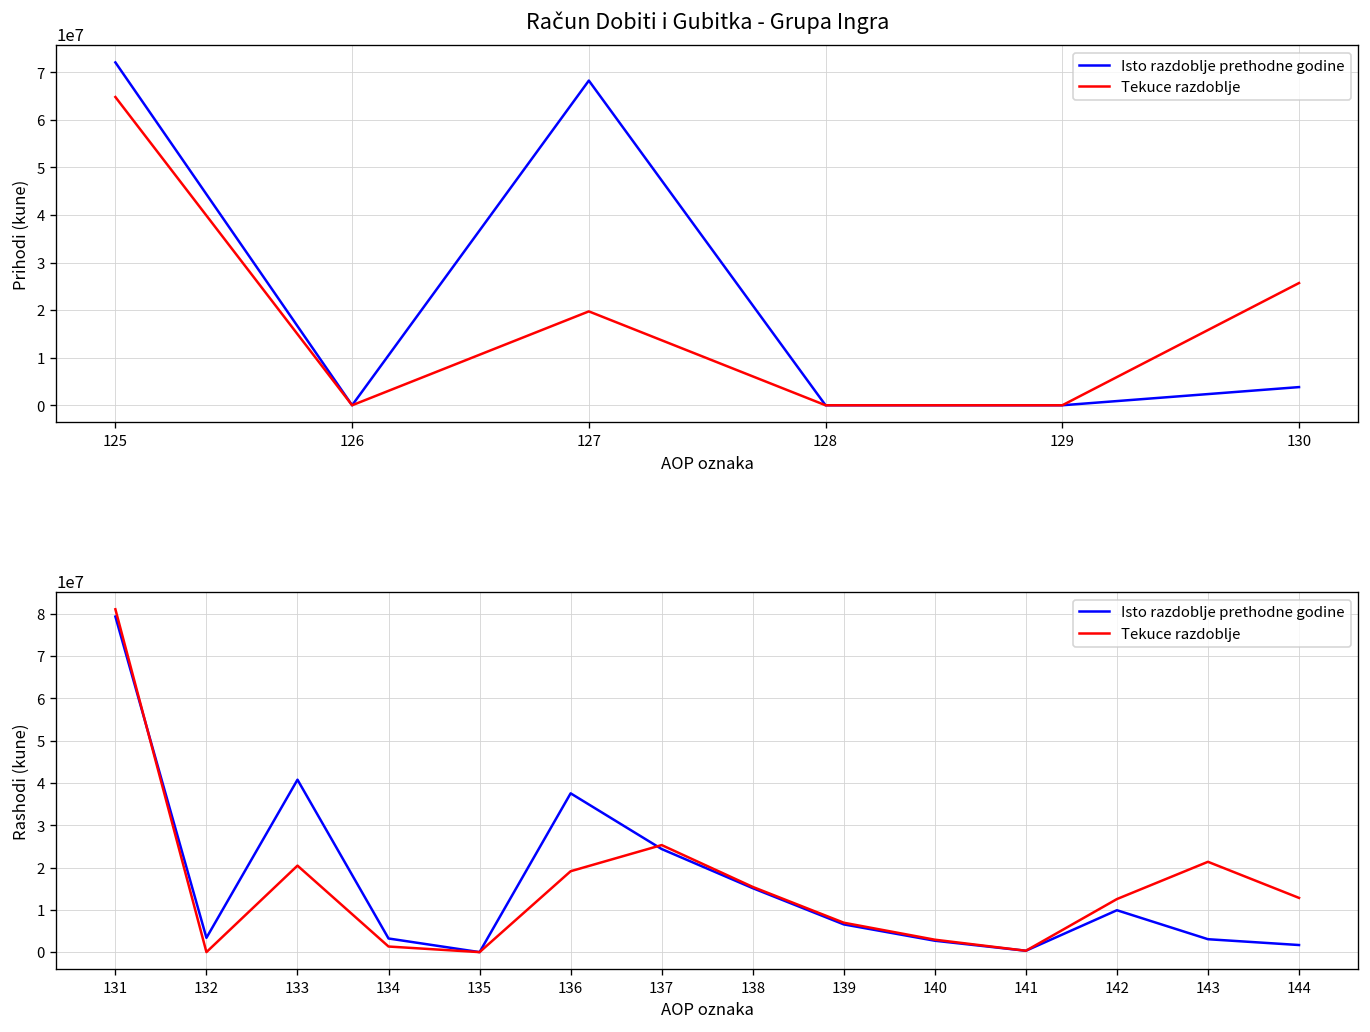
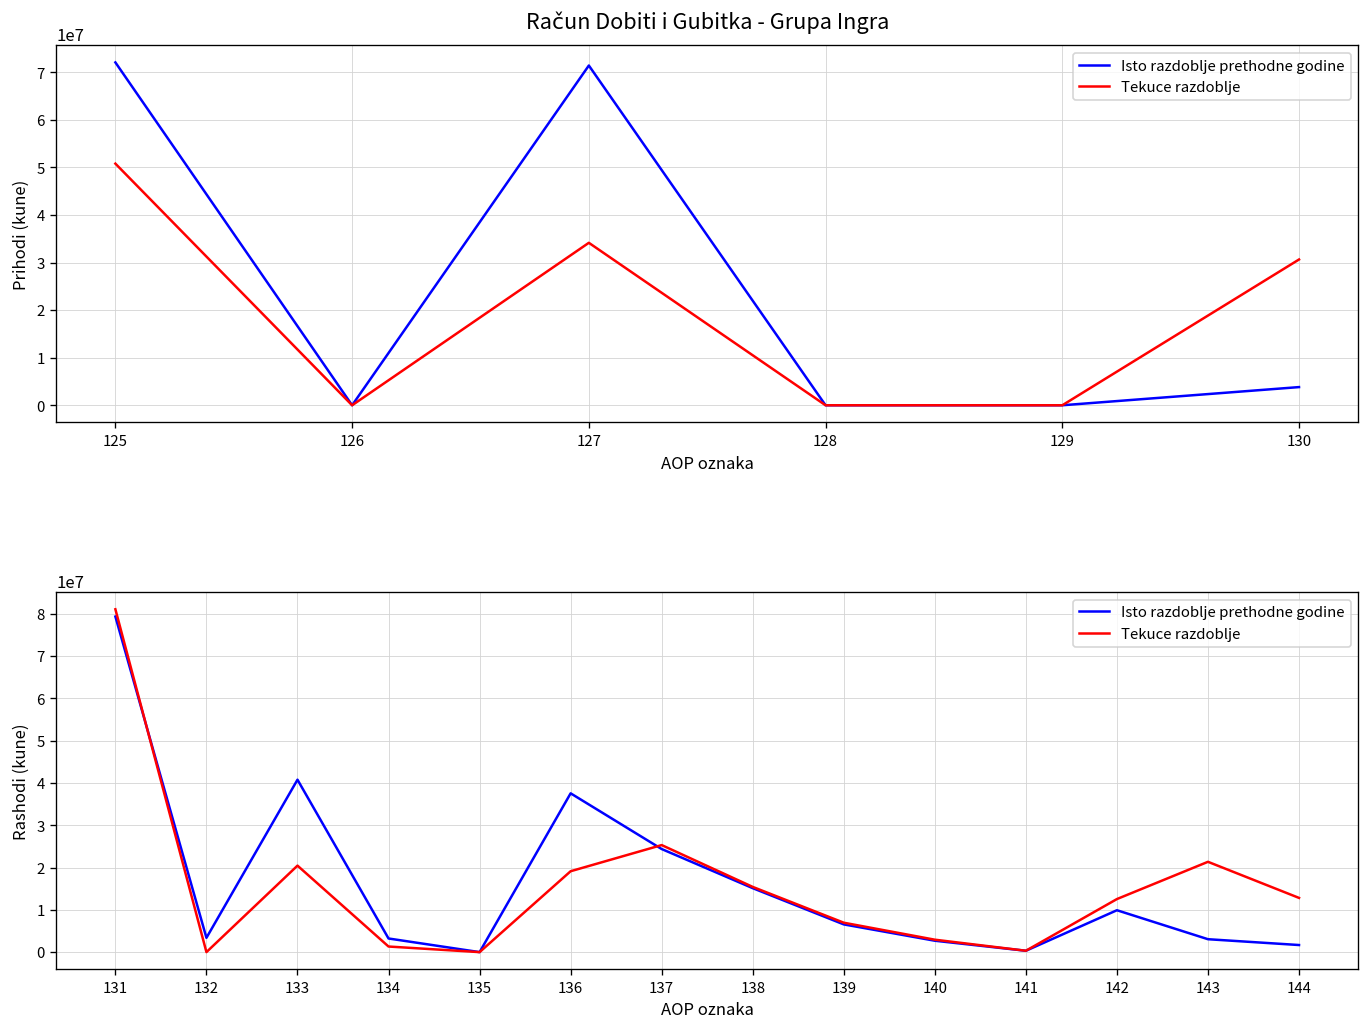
Račun Dobiti i Gubitka - Grupa Ingra, Tekuce razdoblje, 125: 65000000 -> 51000000
Račun Dobiti i Gubitka - Grupa Ingra, Isto razdoblje prethodne godine, 127: 68000000 -> 71000000
Račun Dobiti i Gubitka - Grupa Ingra, Tekuce razdoblje, 127: 20000000 -> 34000000
Račun Dobiti i Gubitka - Grupa Ingra, Tekuce razdoblje, 130: 26000000 -> 31000000
